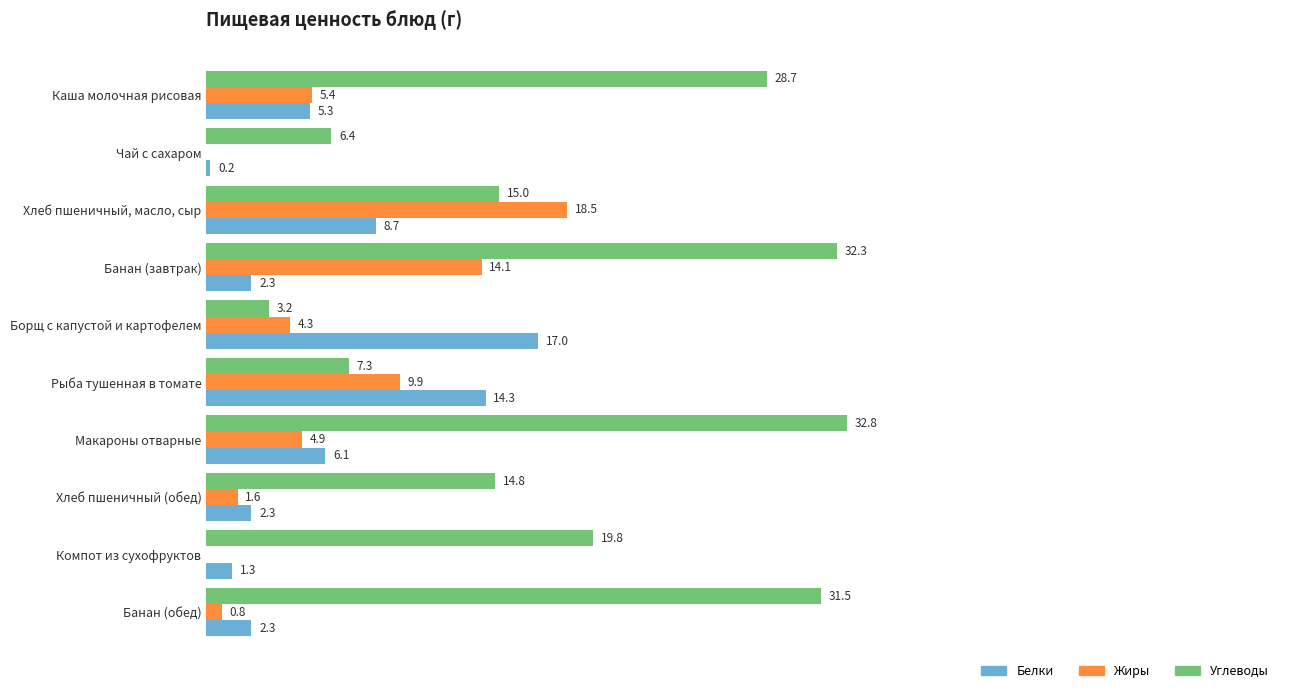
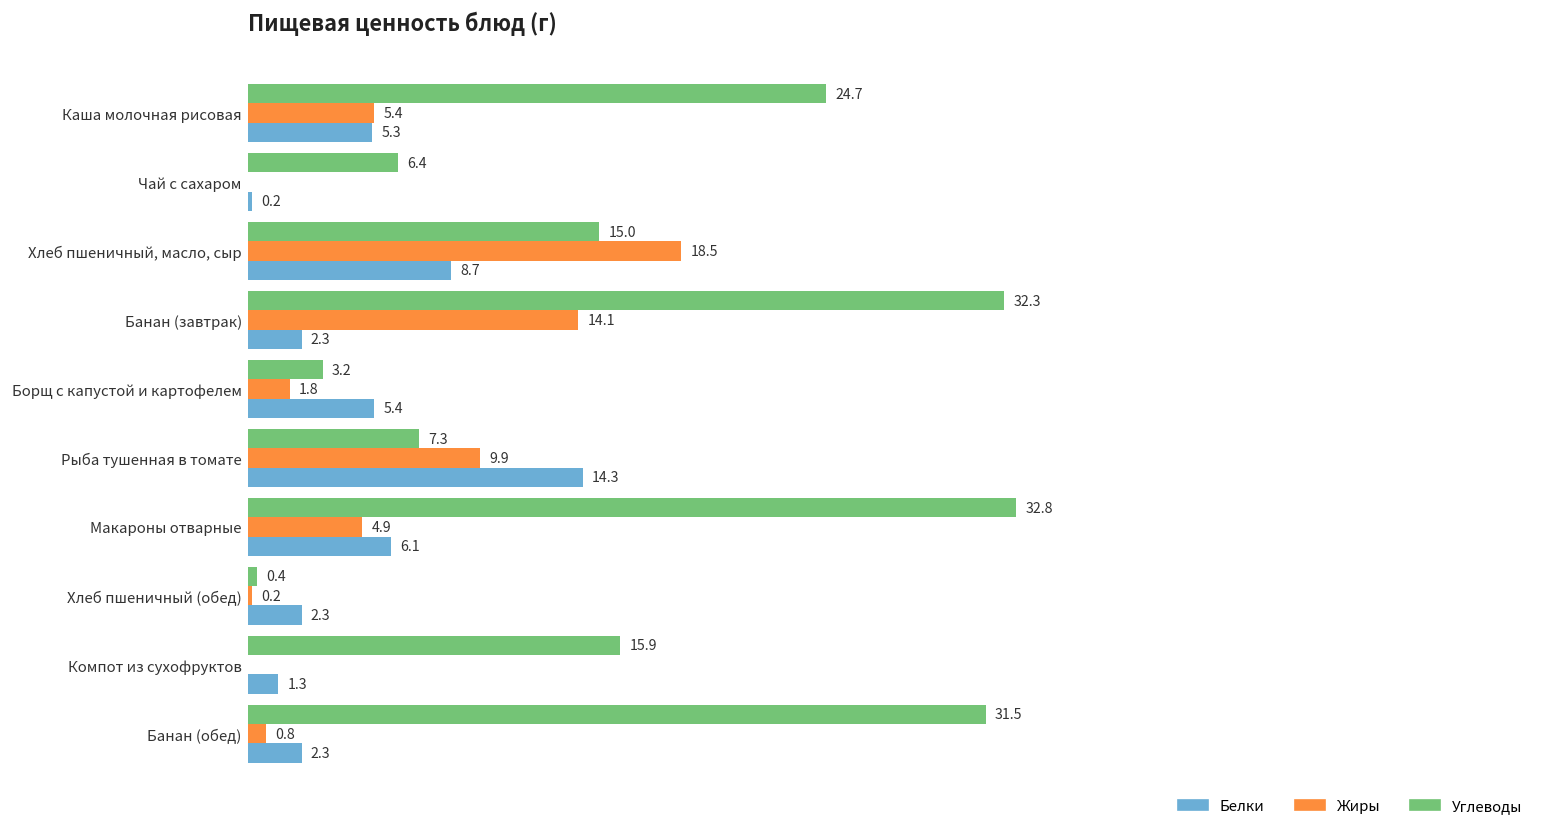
Углеводы, Каша молочная рисовая: 28.7 -> 24.7
Жиры, Борщ с капустой и картофелем: 4.3 -> 1.8
Белки, Борщ с капустой и картофелем: 17.0 -> 5.4
Углеводы, Хлеб пшеничный (обед): 14.8 -> 0.4
Жиры, Хлеб пшеничный (обед): 1.6 -> 0.2
Углеводы, Компот из сухофруктов: 19.8 -> 15.9
